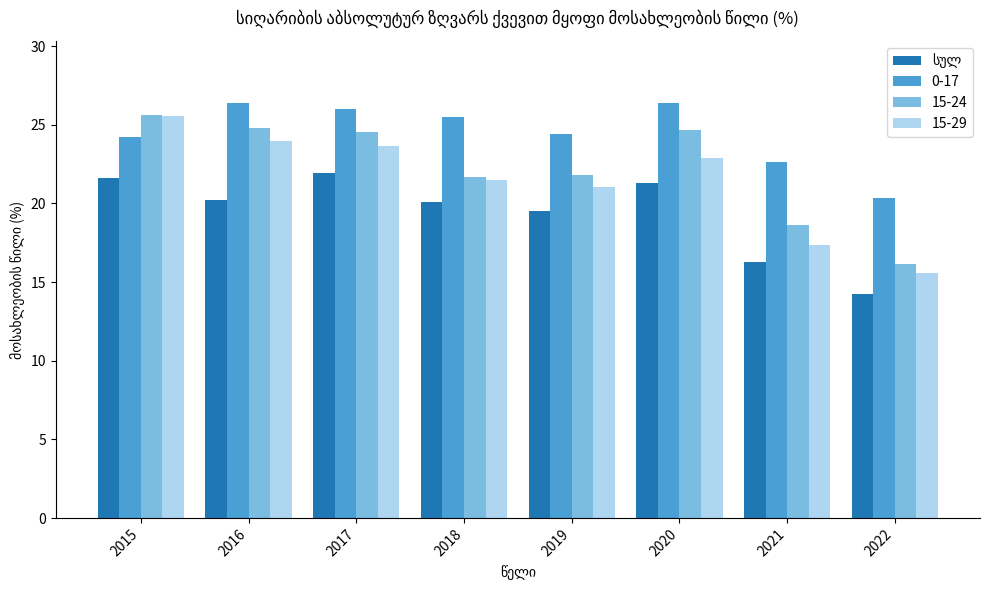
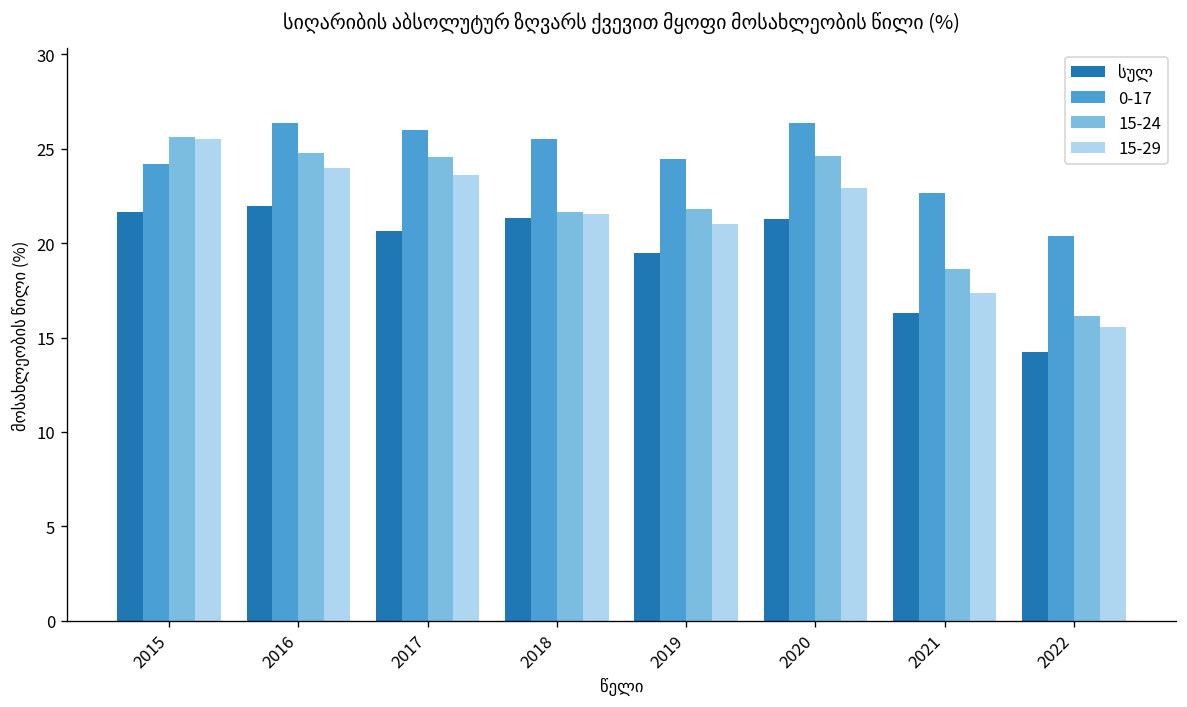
სულ, 2016: 20.2 -> 22.0
სულ, 2017: 21.9 -> 20.7
სულ, 2018: 20.1 -> 21.3
